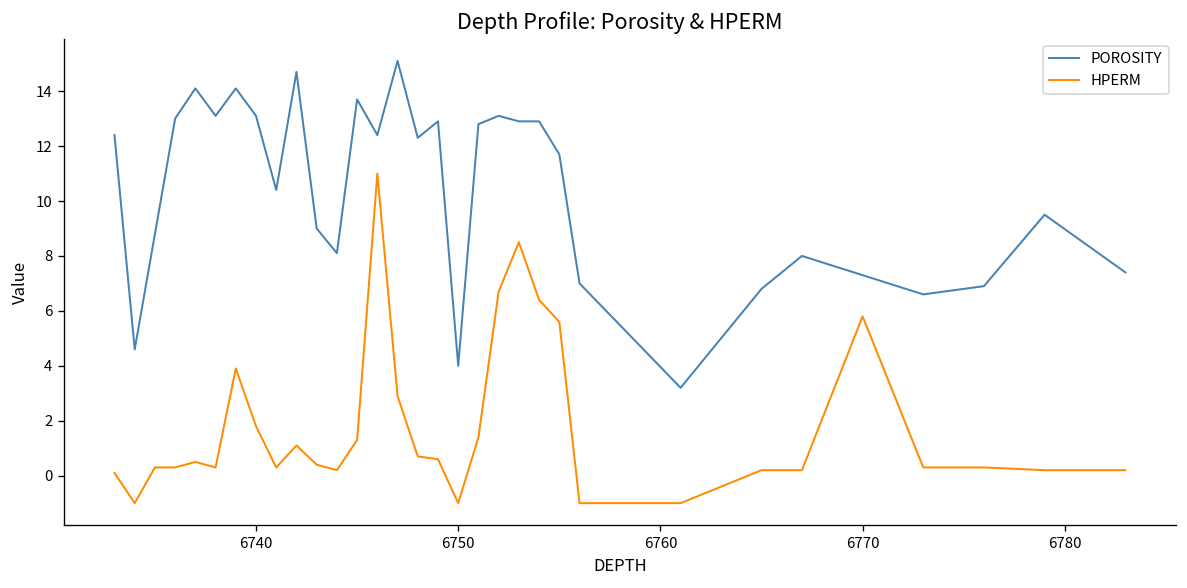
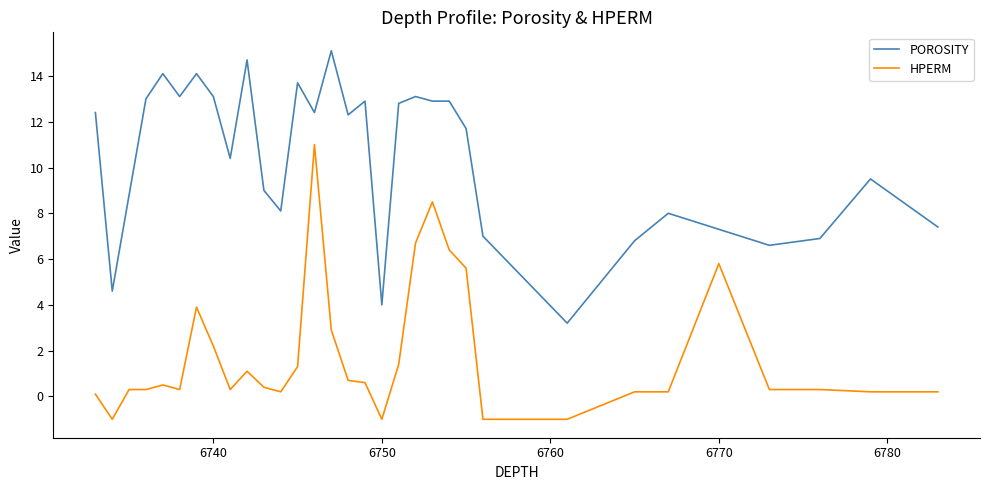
HPERM, 6740: 1.8 -> 2.2
